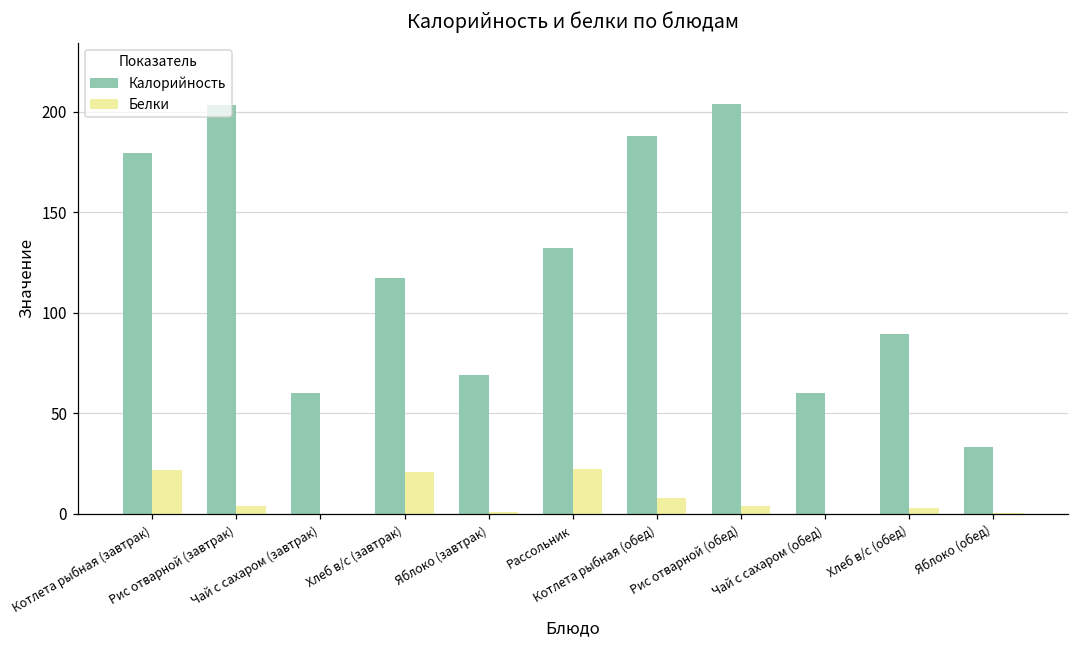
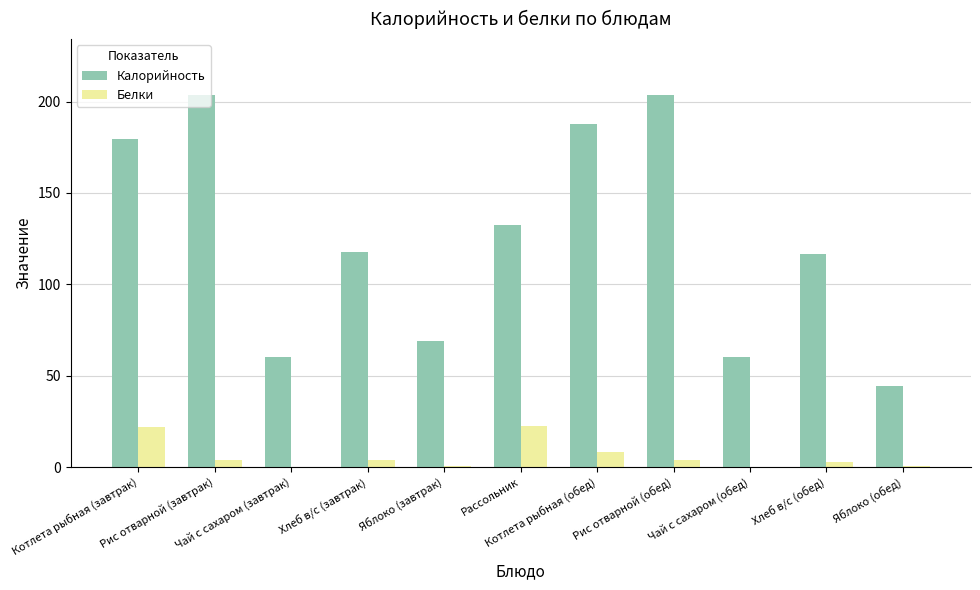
Белки, Хлеб в/с (завтрак): 21 -> 4
Калорийность, Хлеб в/с (обед): 89 -> 117
Калорийность, Яблоко (обед): 33 -> 44
